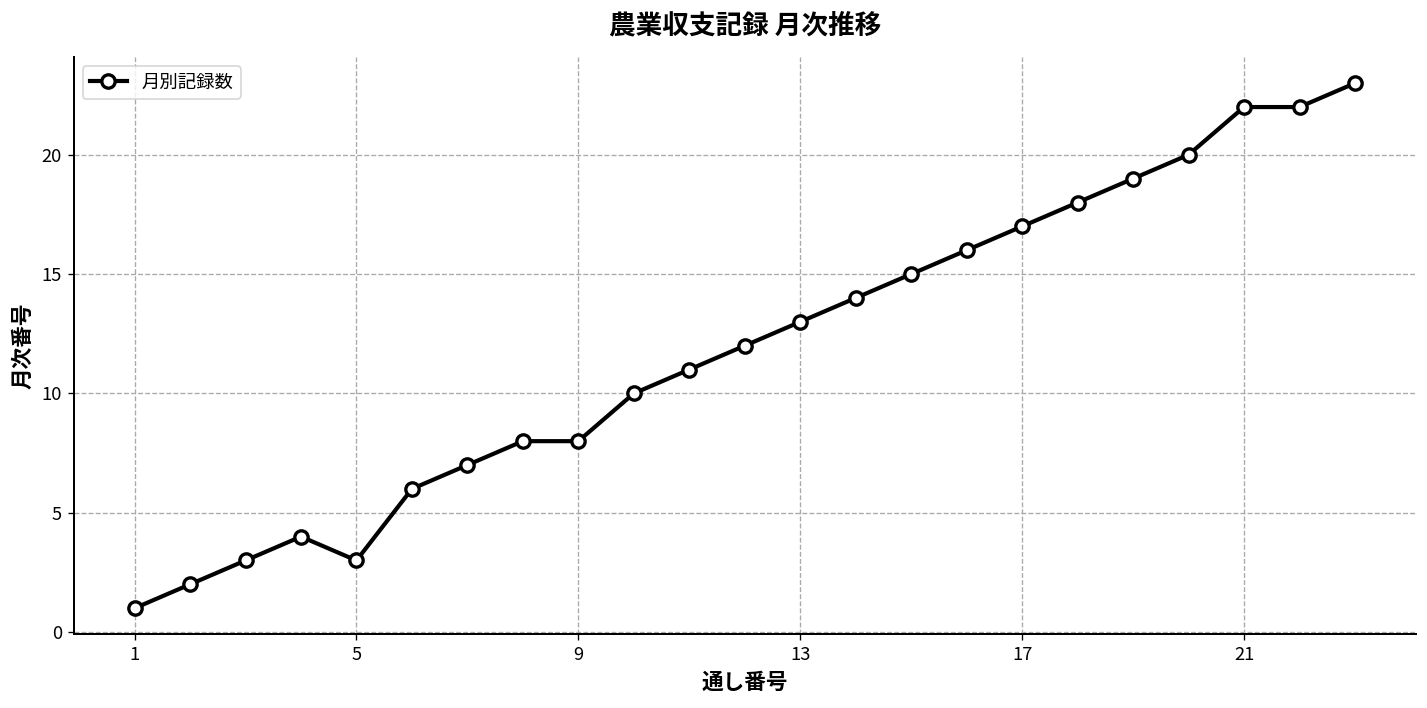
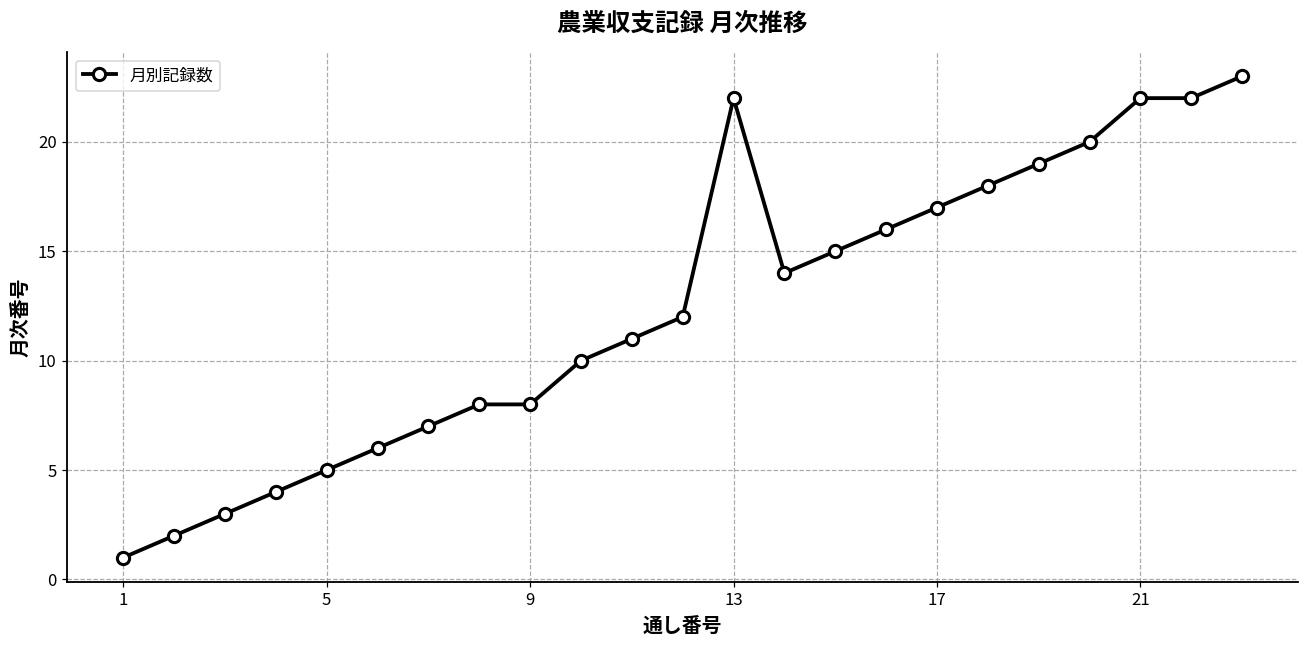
5: 3 -> 5
13: 13 -> 22
